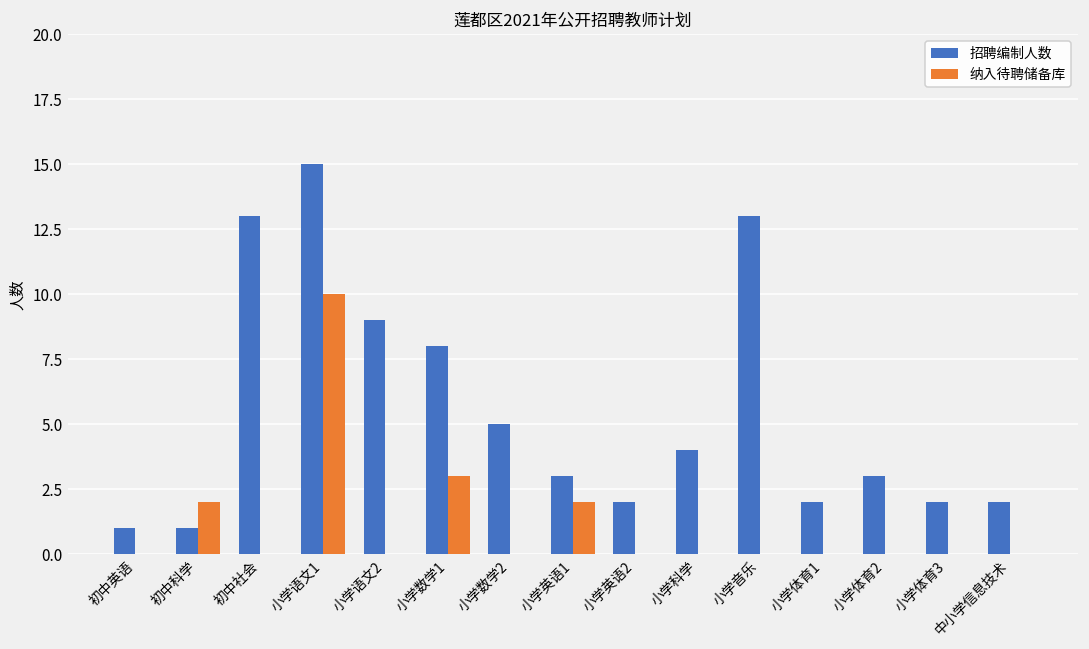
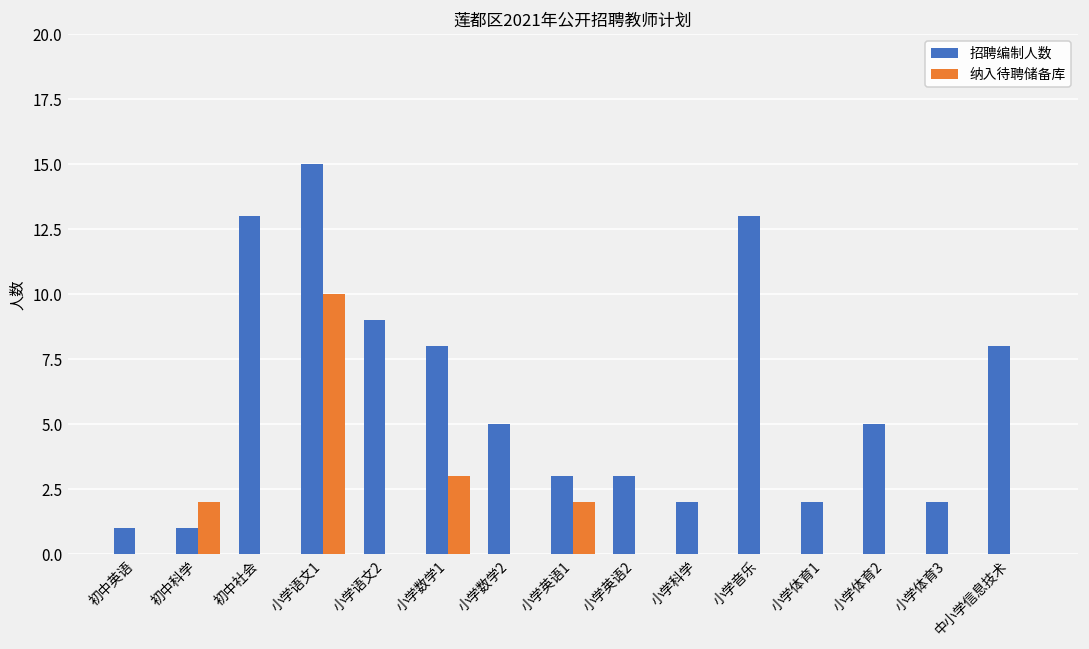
招聘编制人数, 小学英语2: 2 -> 3
招聘编制人数, 小学科学: 4 -> 2
招聘编制人数, 小学体育2: 3 -> 5
招聘编制人数, 中小学信息技术: 2 -> 8
